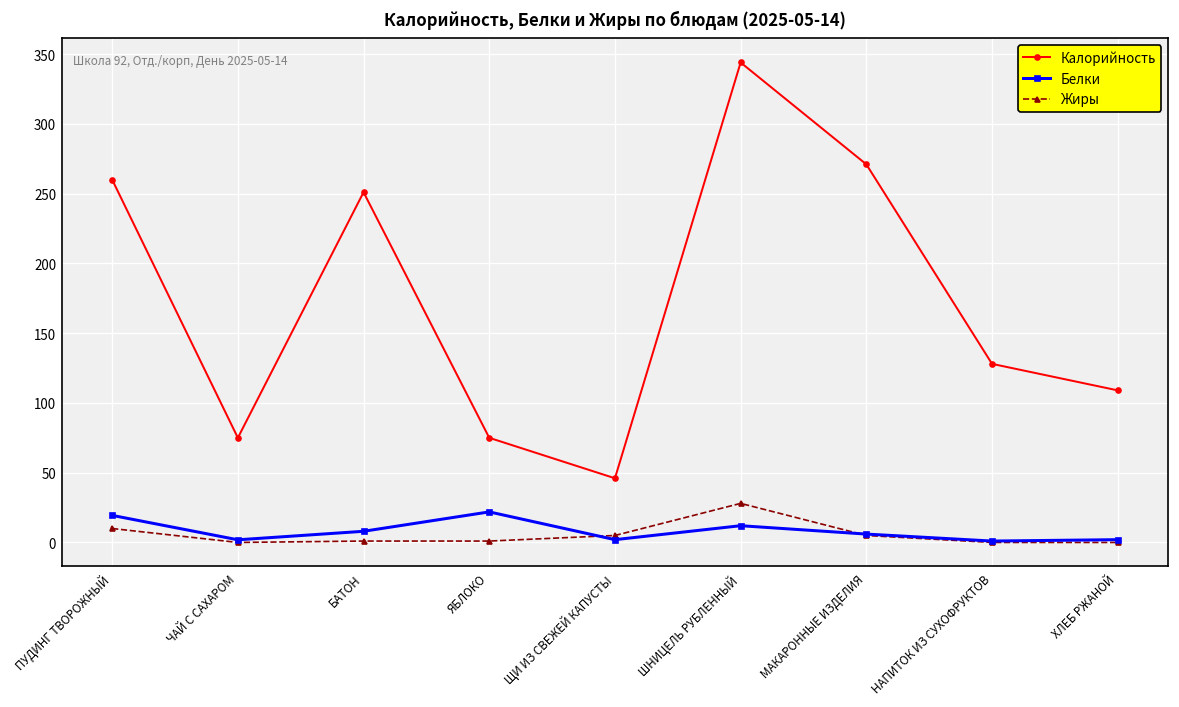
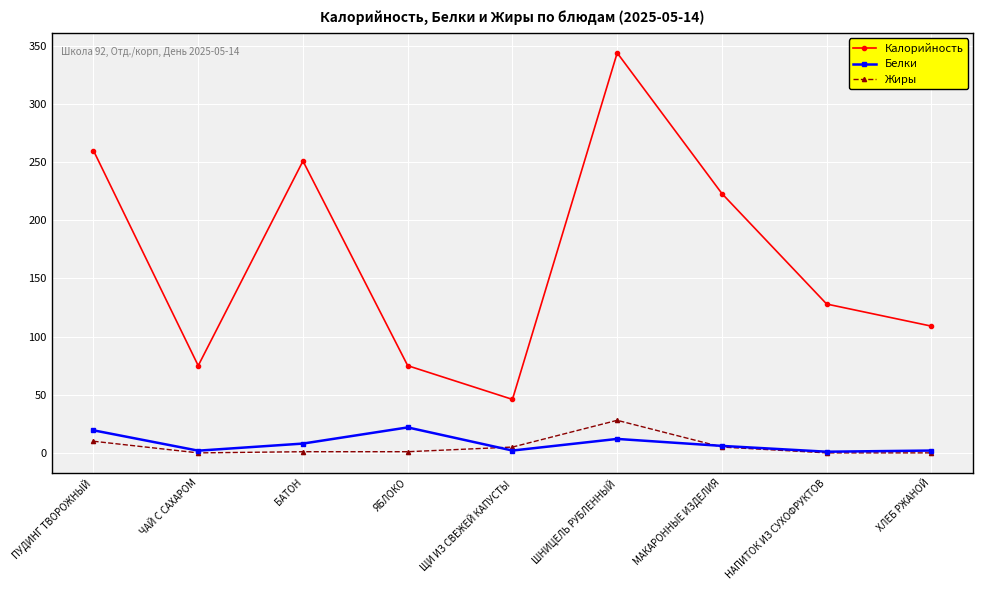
Калорийность, МАКАРОННЫЕ ИЗДЕЛИЯ: 271 -> 223
